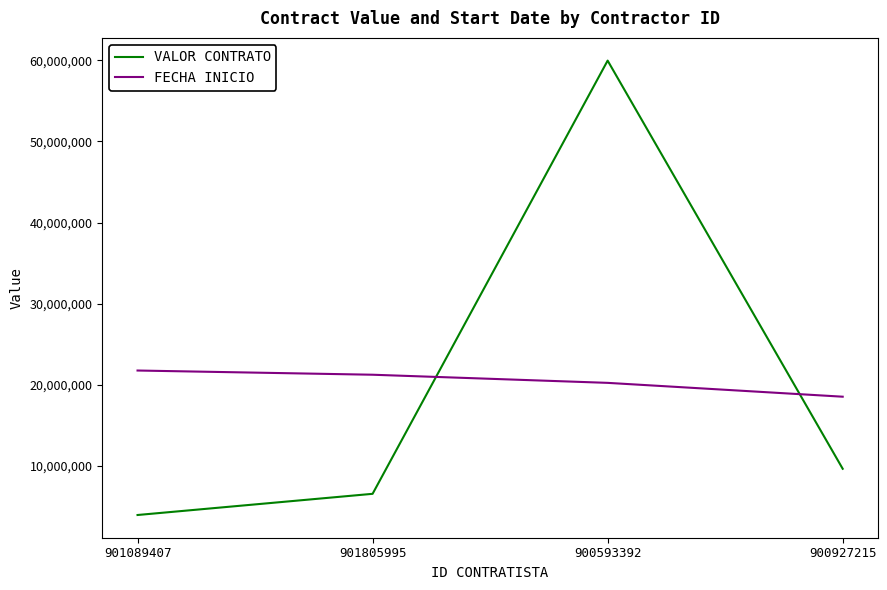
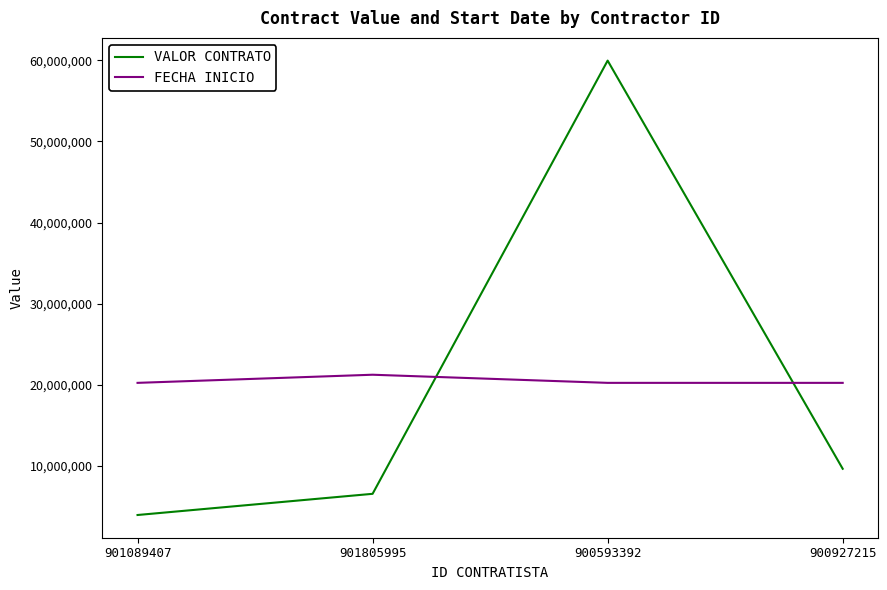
FECHA INICIO, 901089407: 22,000,000 -> 20,000,000
FECHA INICIO, 900927215: 19,000,000 -> 20,000,000
